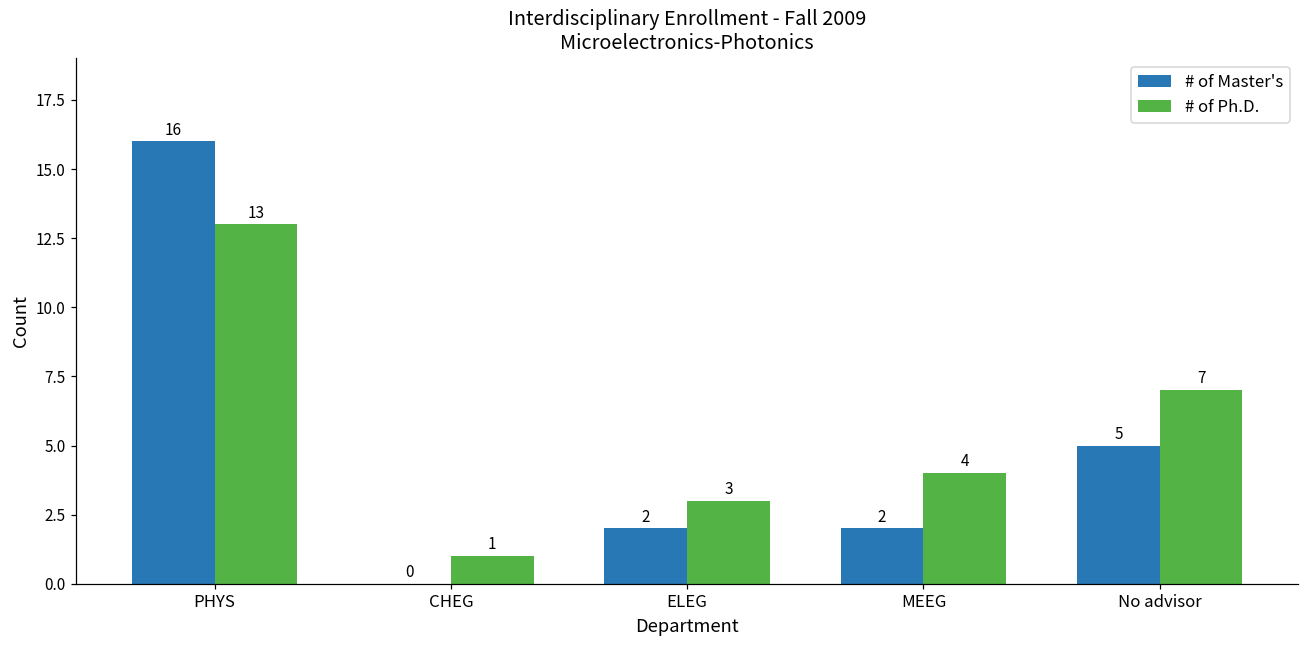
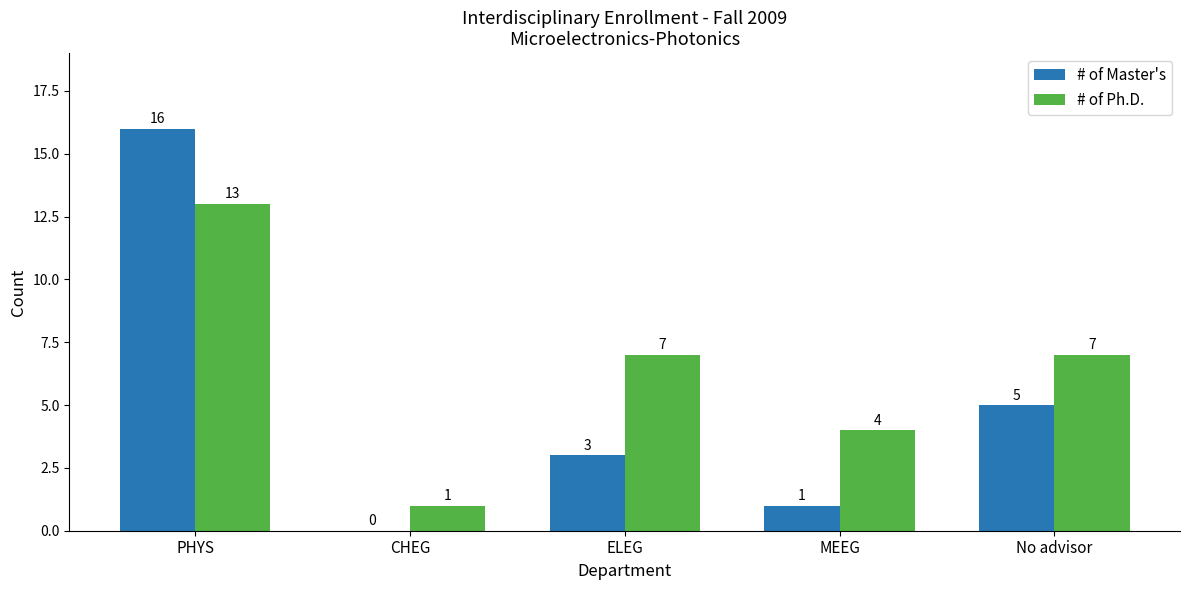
# of Master's, ELEG: 2 -> 3
# of Ph.D., ELEG: 3 -> 7
# of Master's, MEEG: 2 -> 1
